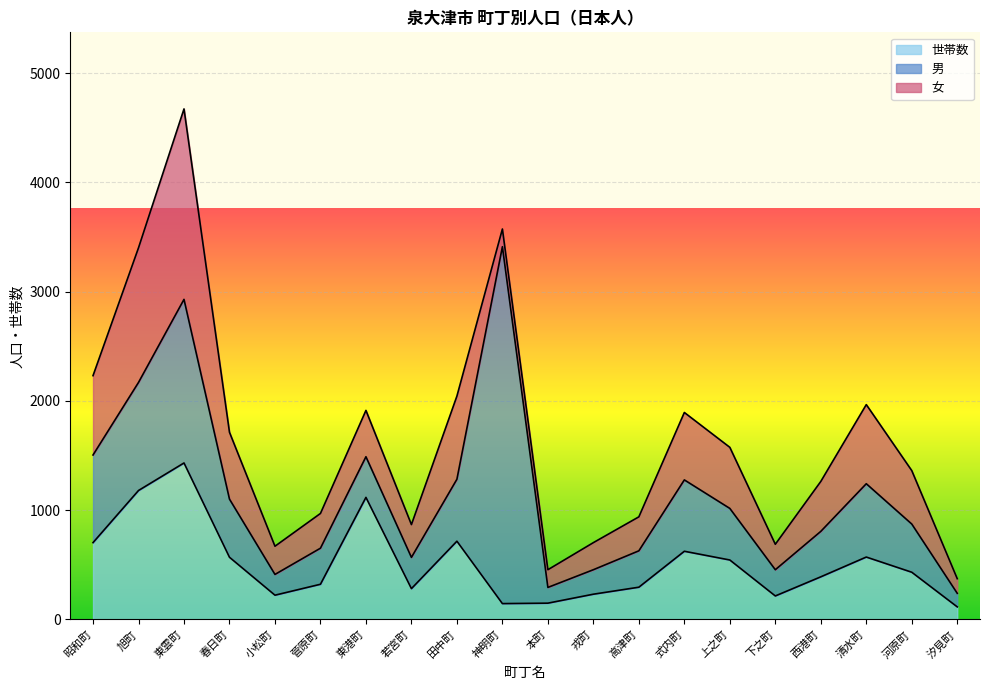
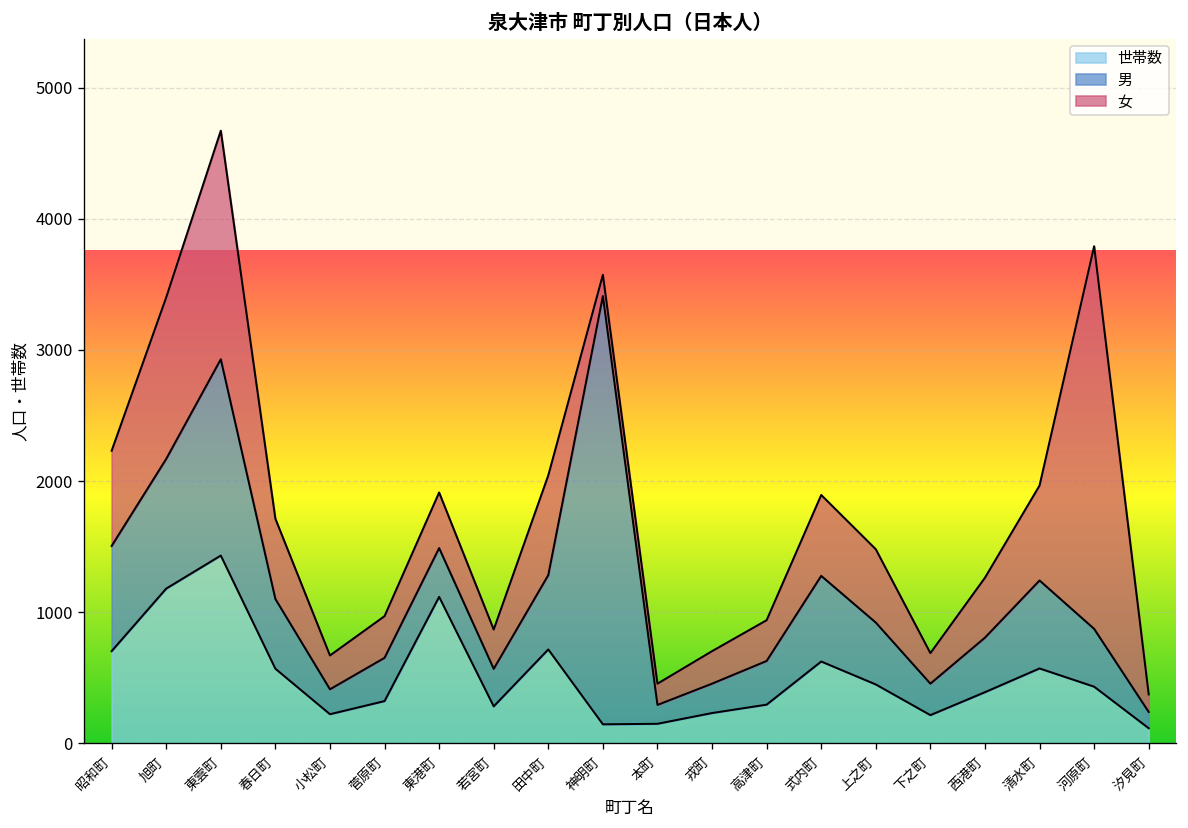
世帯数, 上之町: 540 -> 450
女, 河原町: 490 -> 2920
